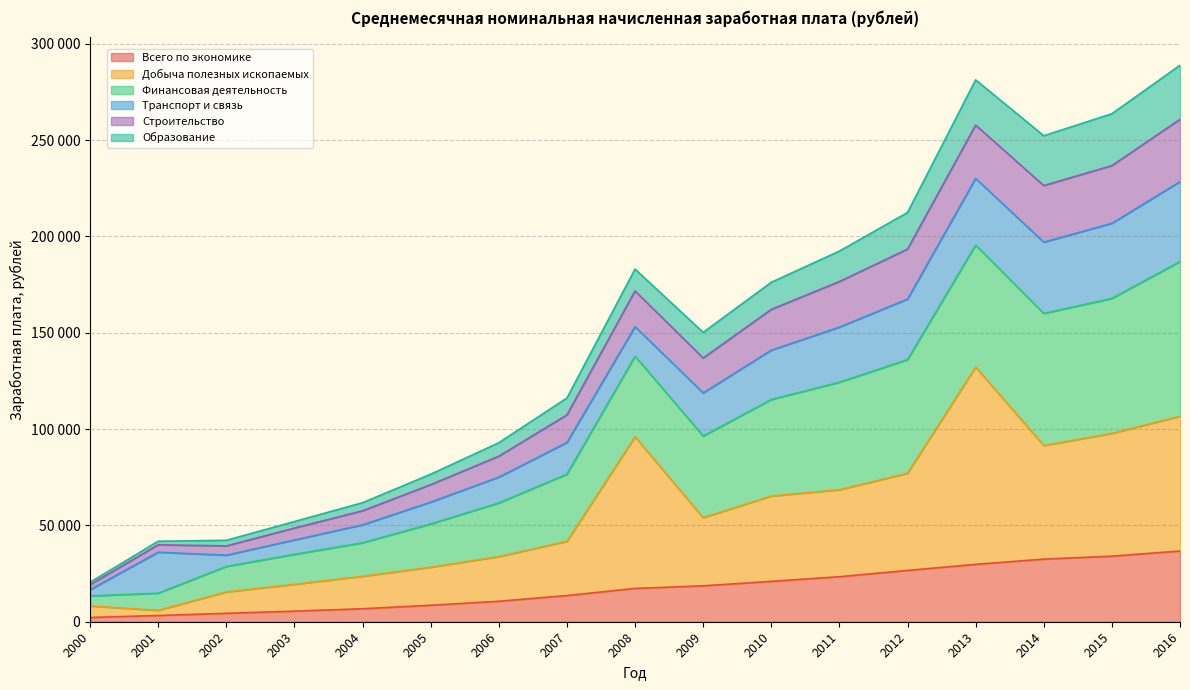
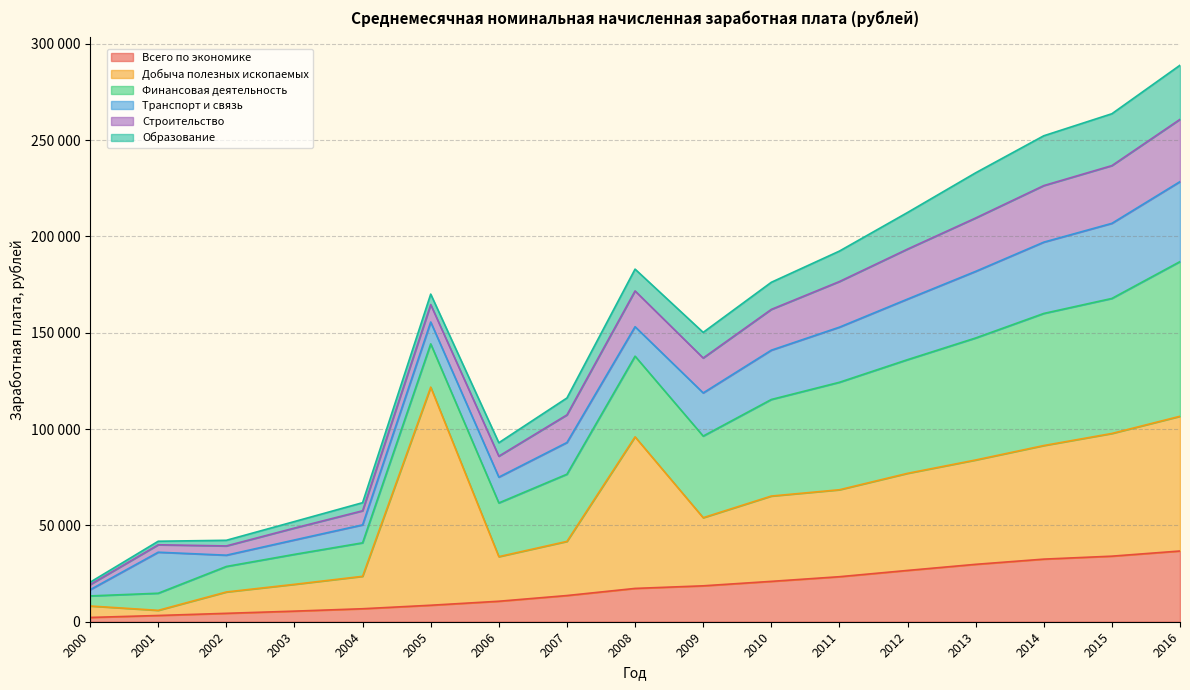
Добыча полезных ископаемых, 2005: 20000 -> 113000
Добыча полезных ископаемых, 2013: 102000 -> 54000
